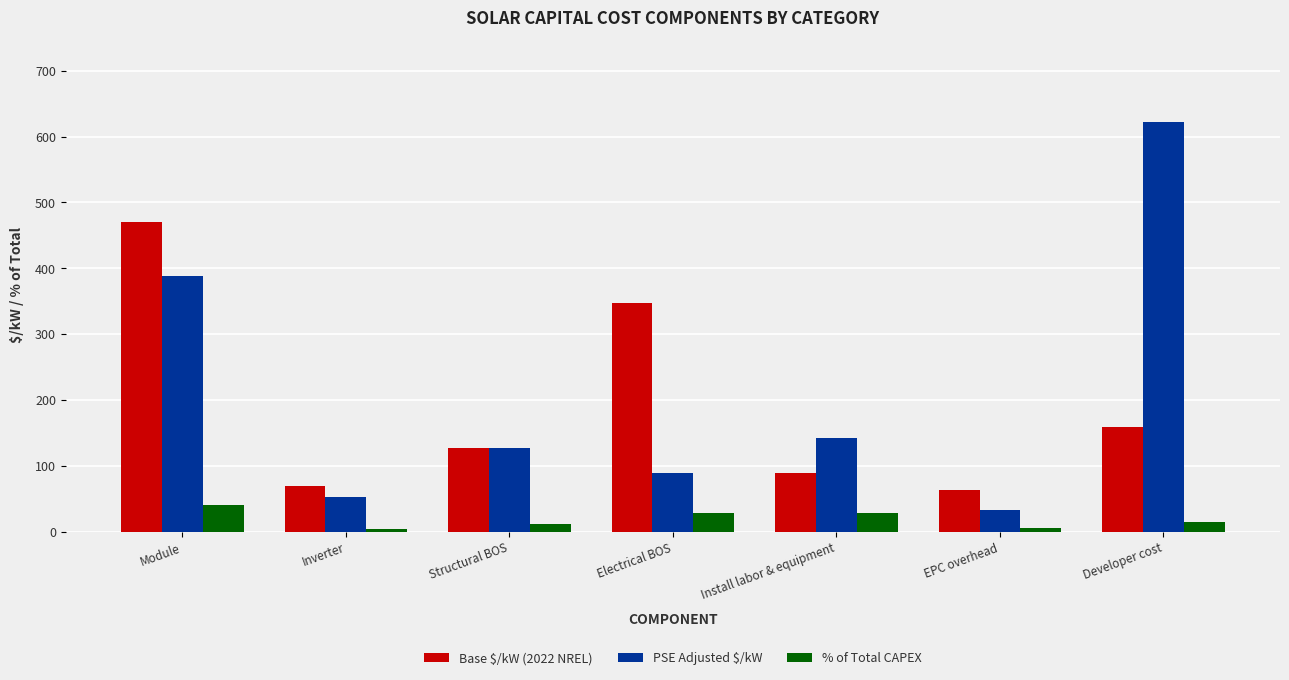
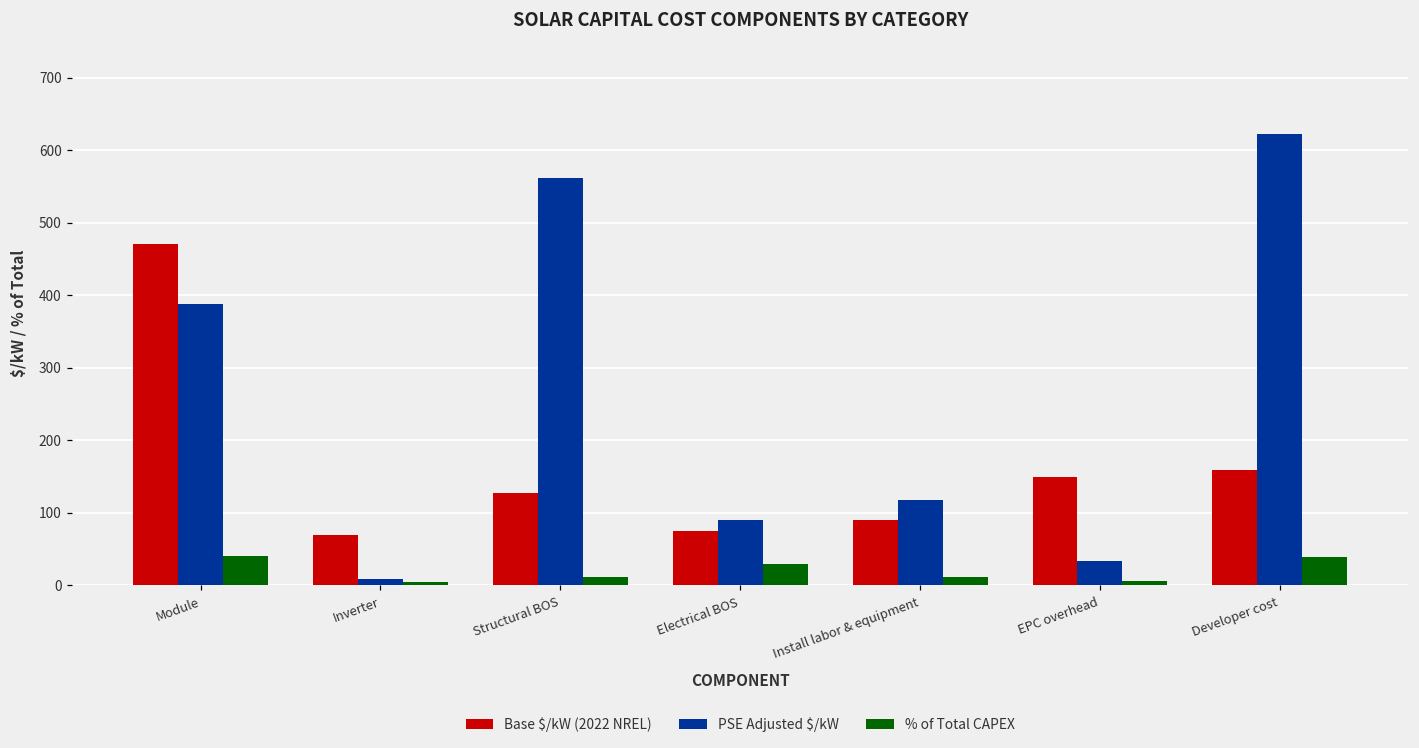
PSE Adjusted $/kW, Inverter: 50 -> 10
PSE Adjusted $/kW, Structural BOS: 130 -> 560
Base $/kW (2022 NREL), Electrical BOS: 350 -> 70
PSE Adjusted $/kW, Install labor & equipment: 140 -> 120
% of Total CAPEX, Install labor & equipment: 30 -> 10
Base $/kW (2022 NREL), EPC overhead: 60 -> 150
% of Total CAPEX, Developer cost: 10 -> 40
